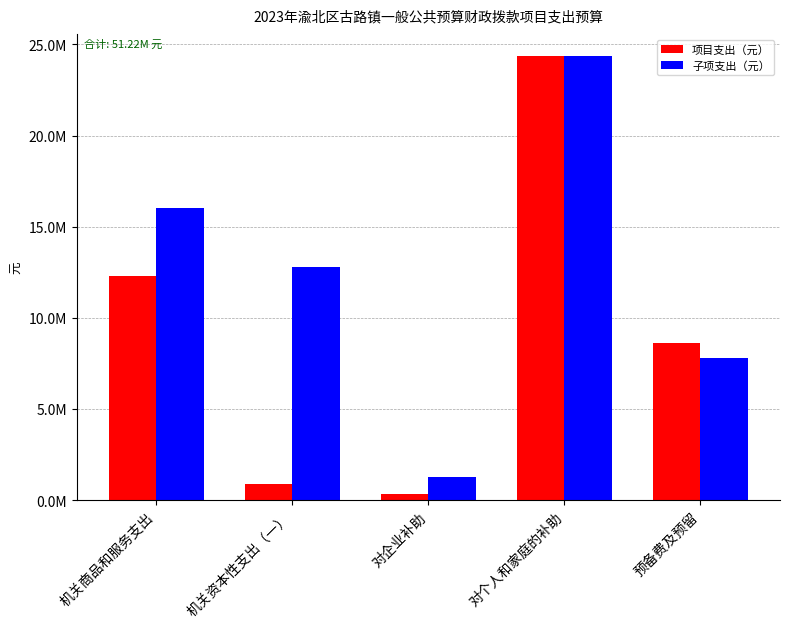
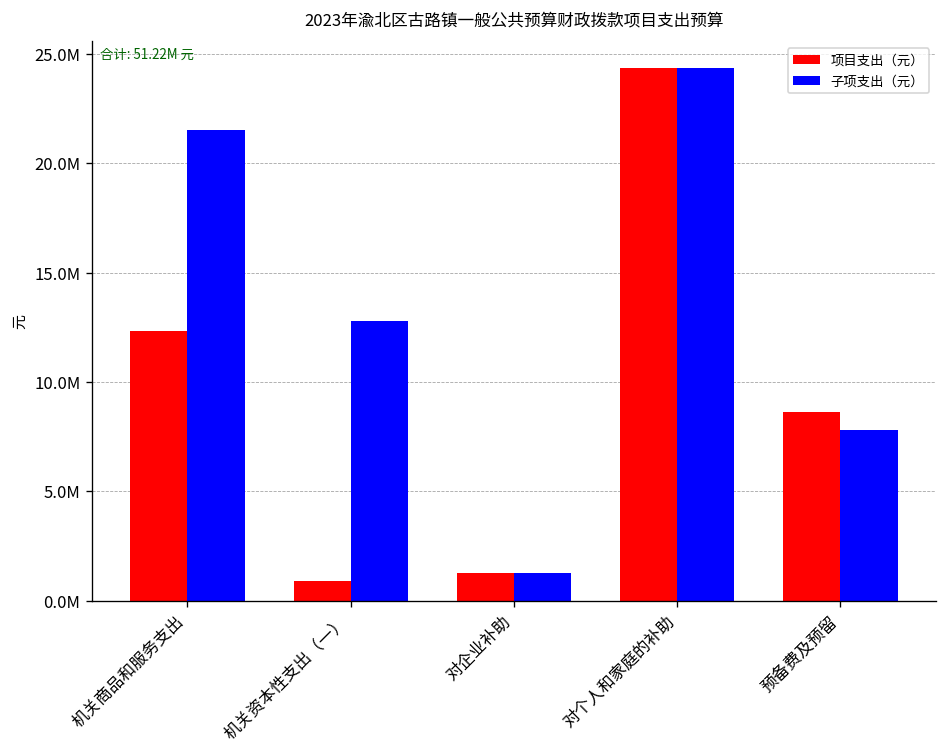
子项支出（元）, 机关商品和服务支出: 16100000 -> 21500000
项目支出（元）, 对企业补助: 300000 -> 1300000
